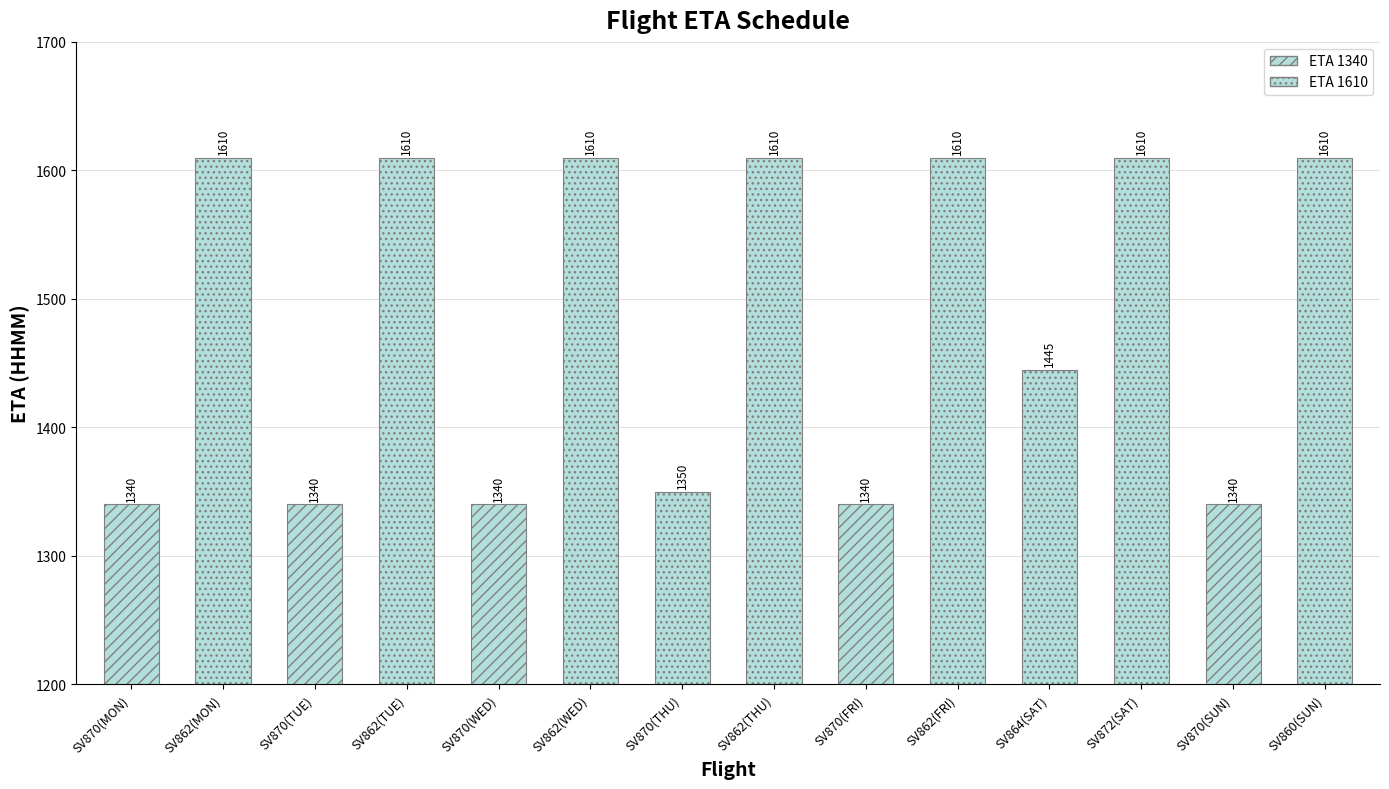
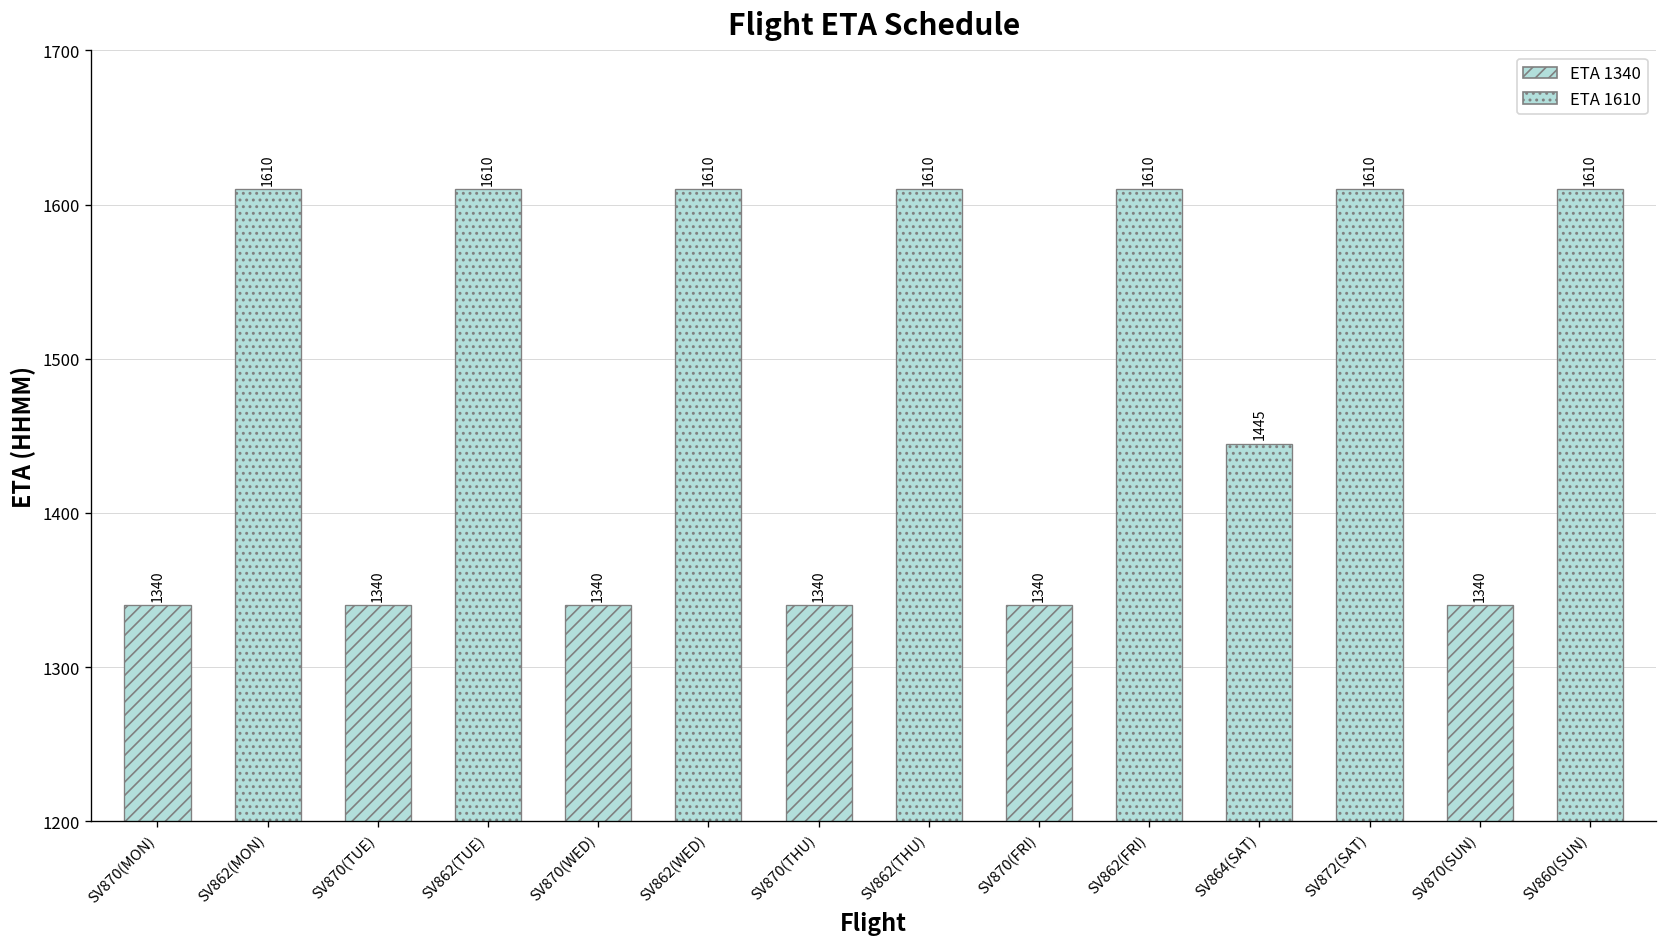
SV870(THU): 1350 -> 1340
